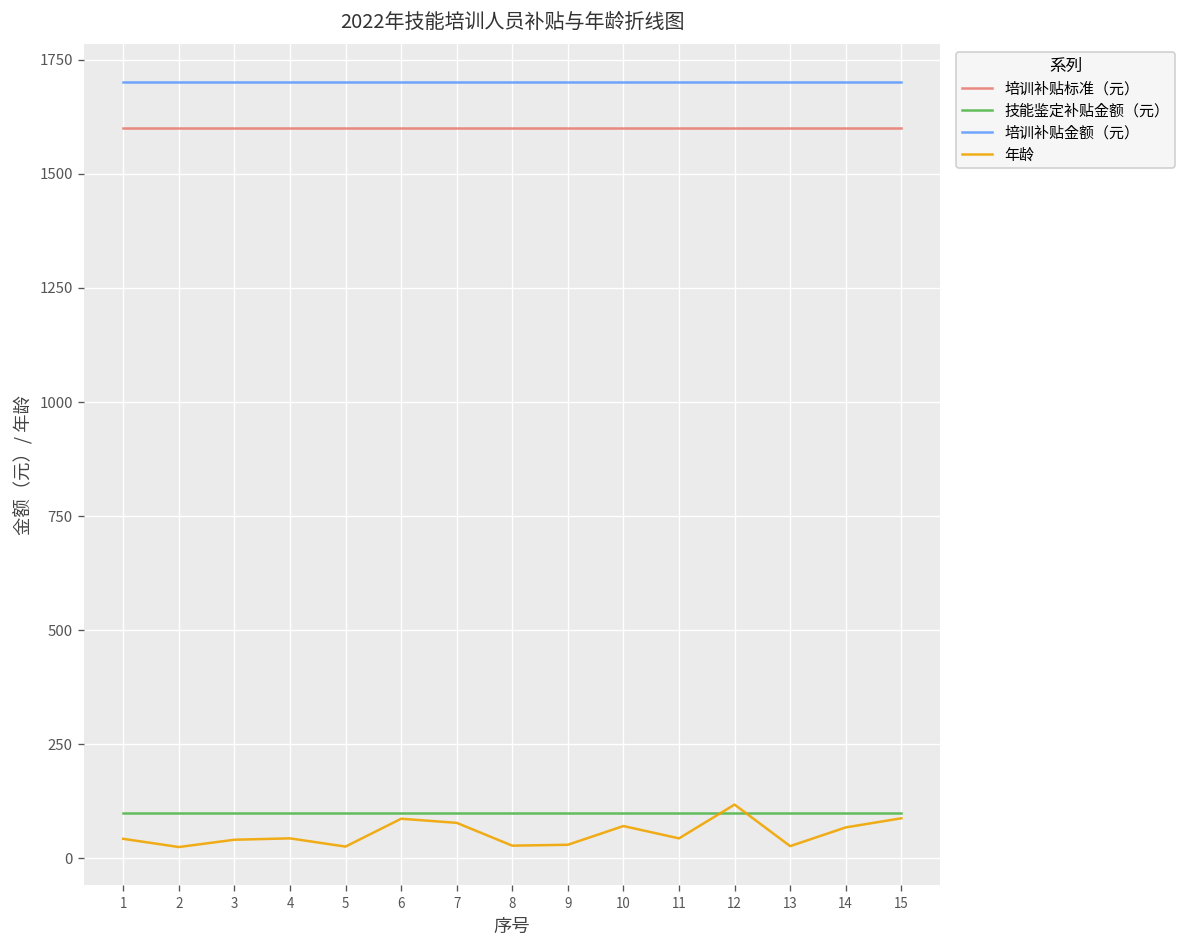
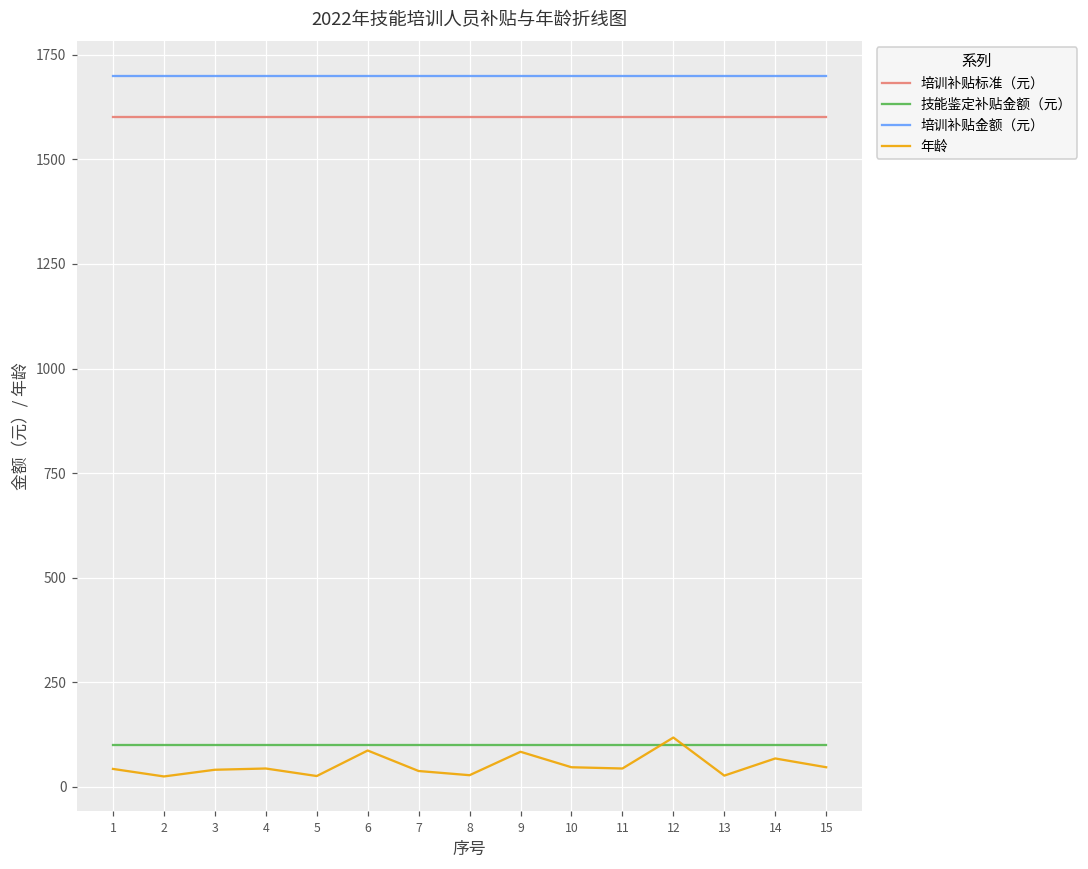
年龄, 7: 80 -> 40
年龄, 9: 30 -> 80
年龄, 10: 70 -> 50
年龄, 15: 90 -> 50
